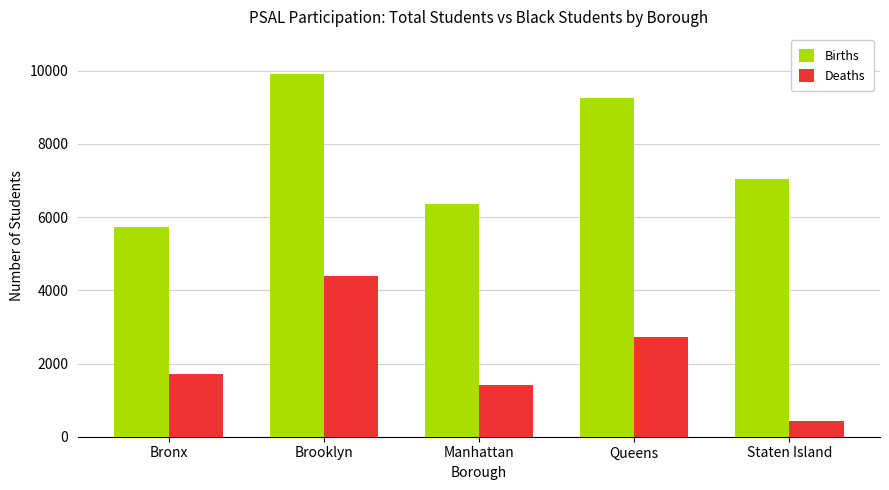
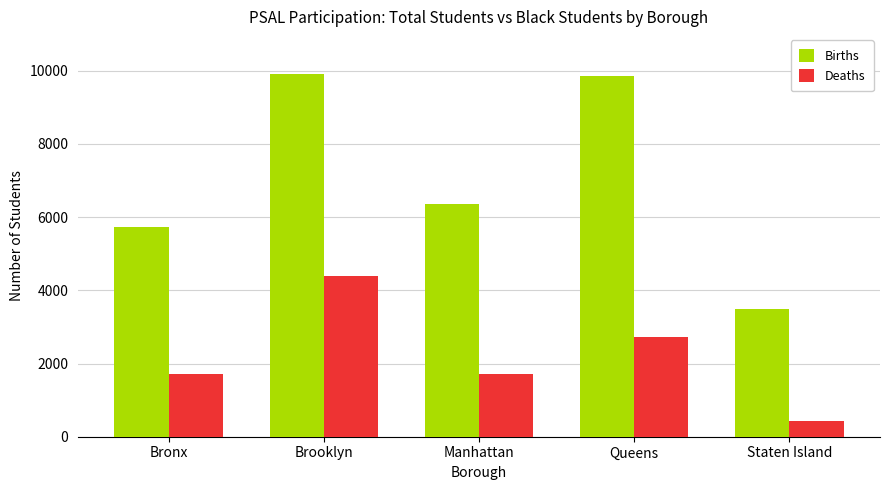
Deaths, Manhattan: 1400 -> 1700
Births, Queens: 9300 -> 9900
Births, Staten Island: 7000 -> 3500
